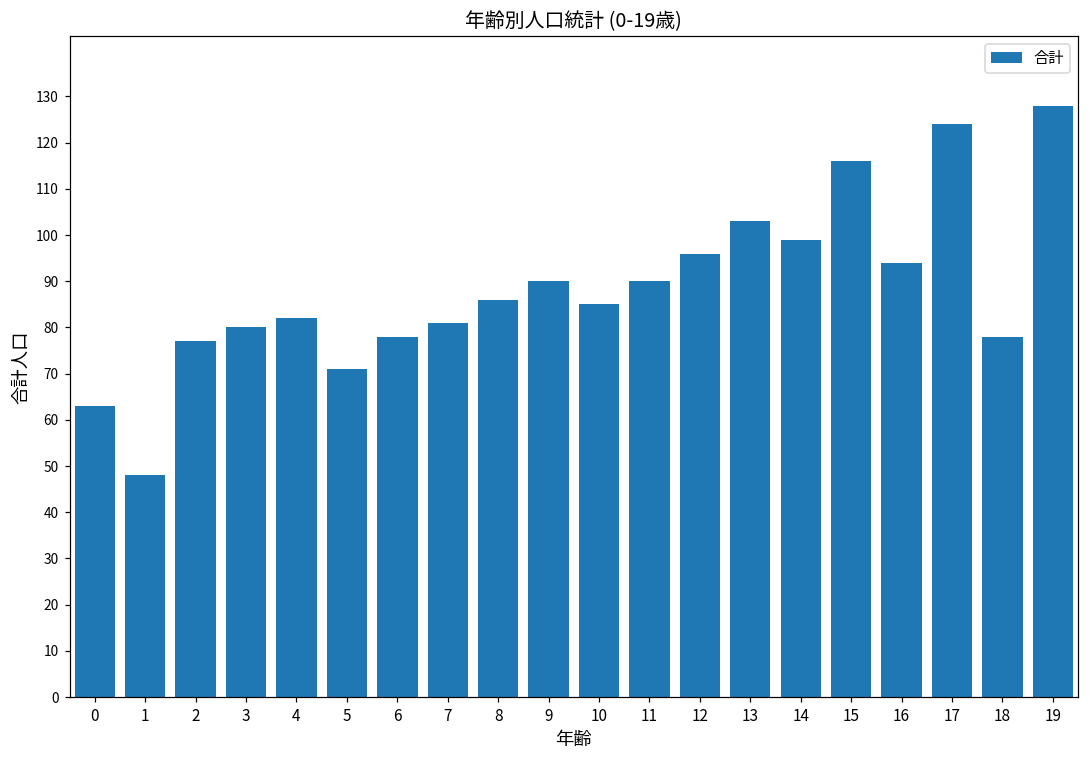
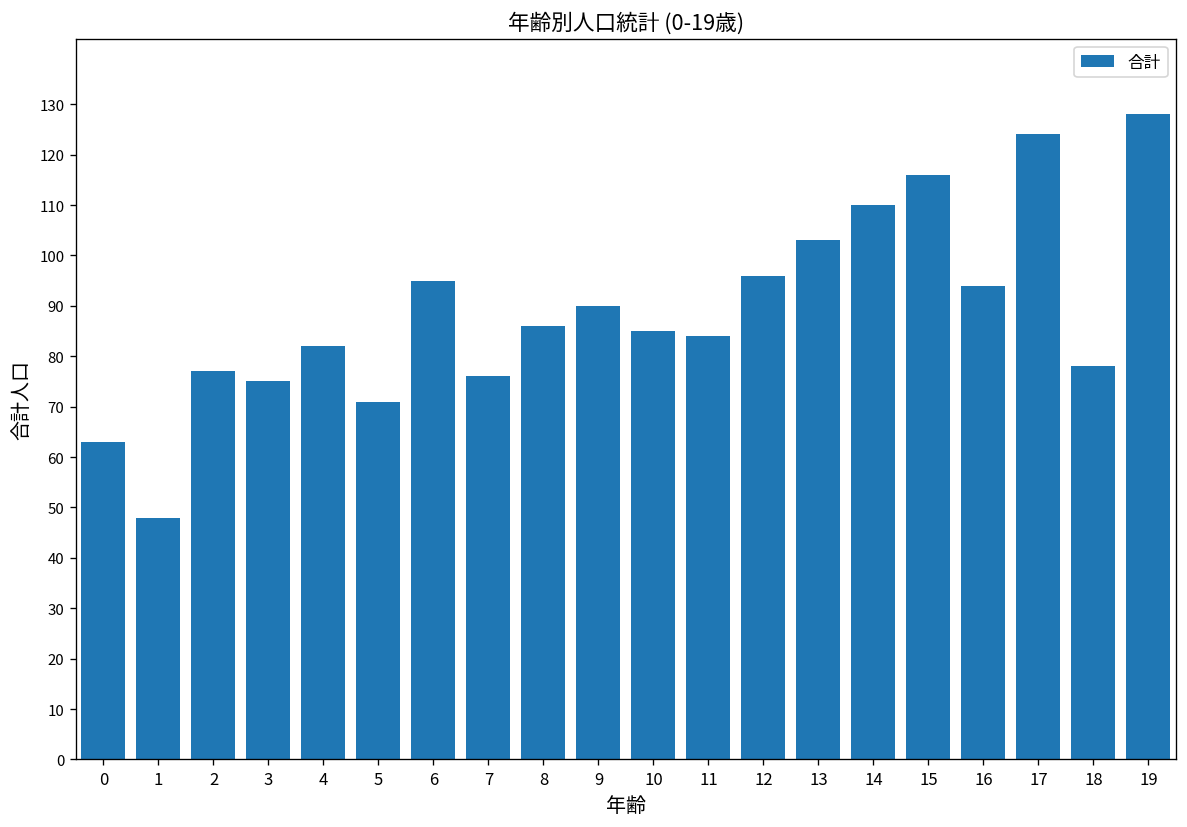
3: 80 -> 75
6: 78 -> 95
7: 81 -> 76
11: 90 -> 84
14: 99 -> 110
